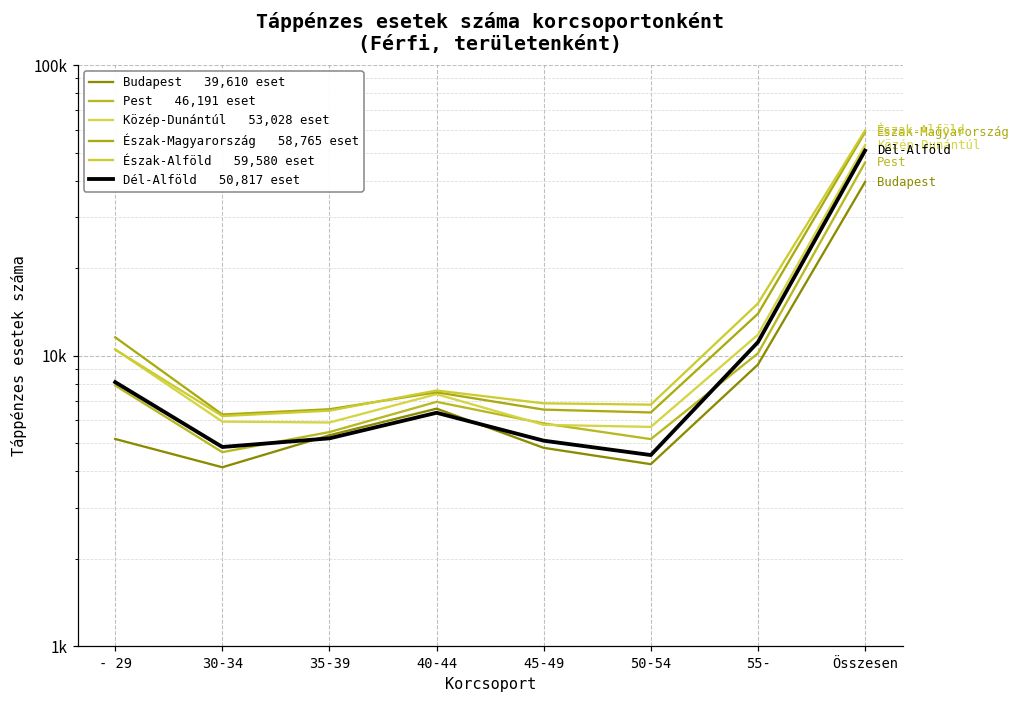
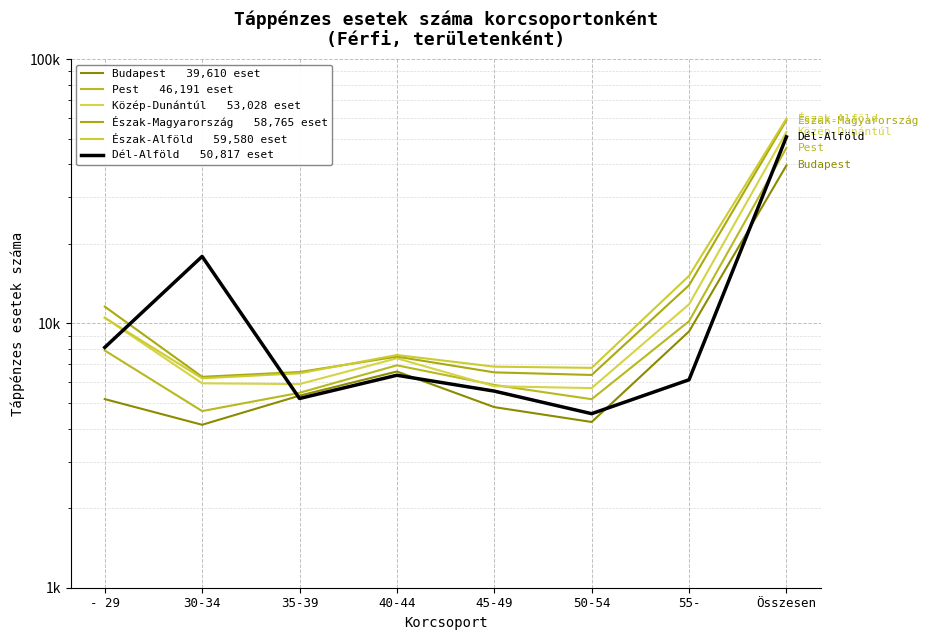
Dél-Alföld 50,817 eset, 30-34: 4900 -> 18000
Dél-Alföld 50,817 eset, 45-49: 5100 -> 5500
Dél-Alföld 50,817 eset, 55-: 11100 -> 6100
